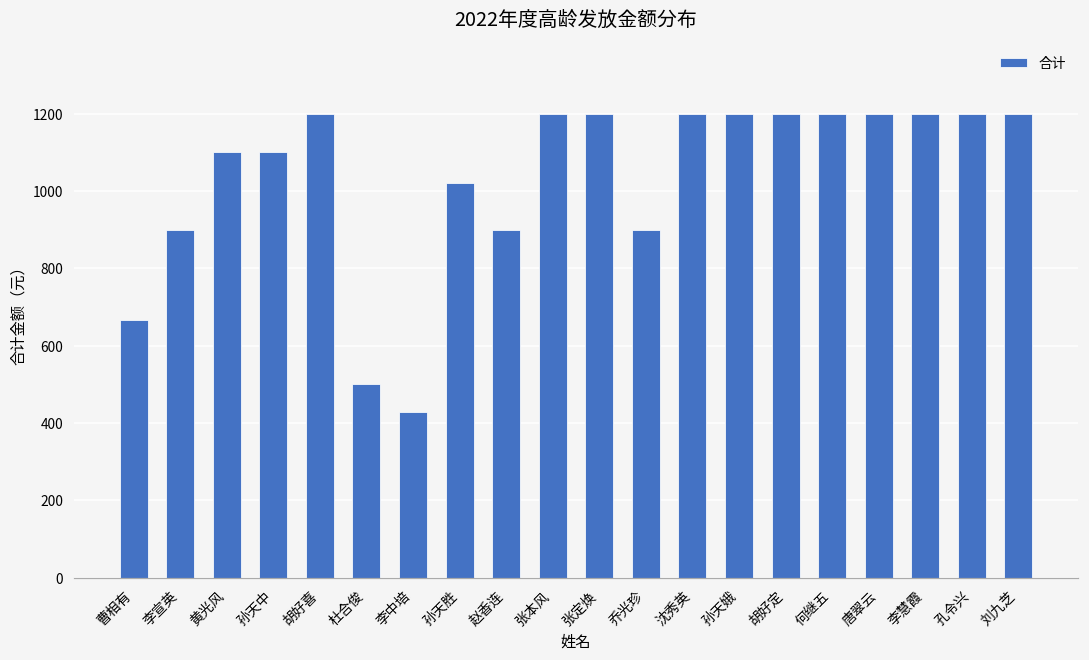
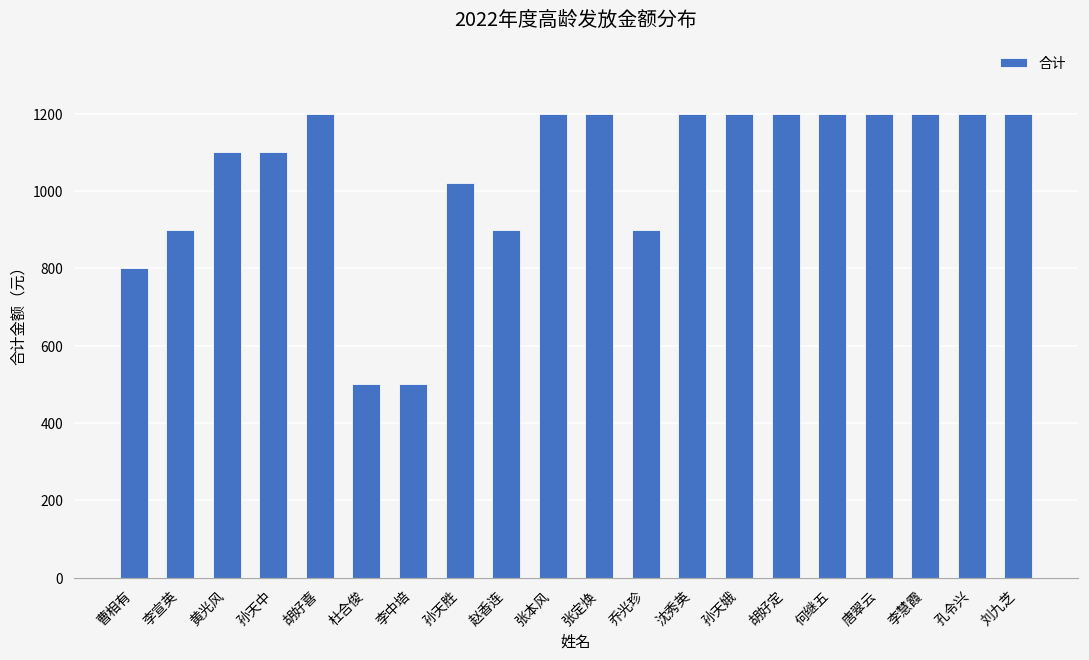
曹相有: 670 -> 800
李中培: 430 -> 500
